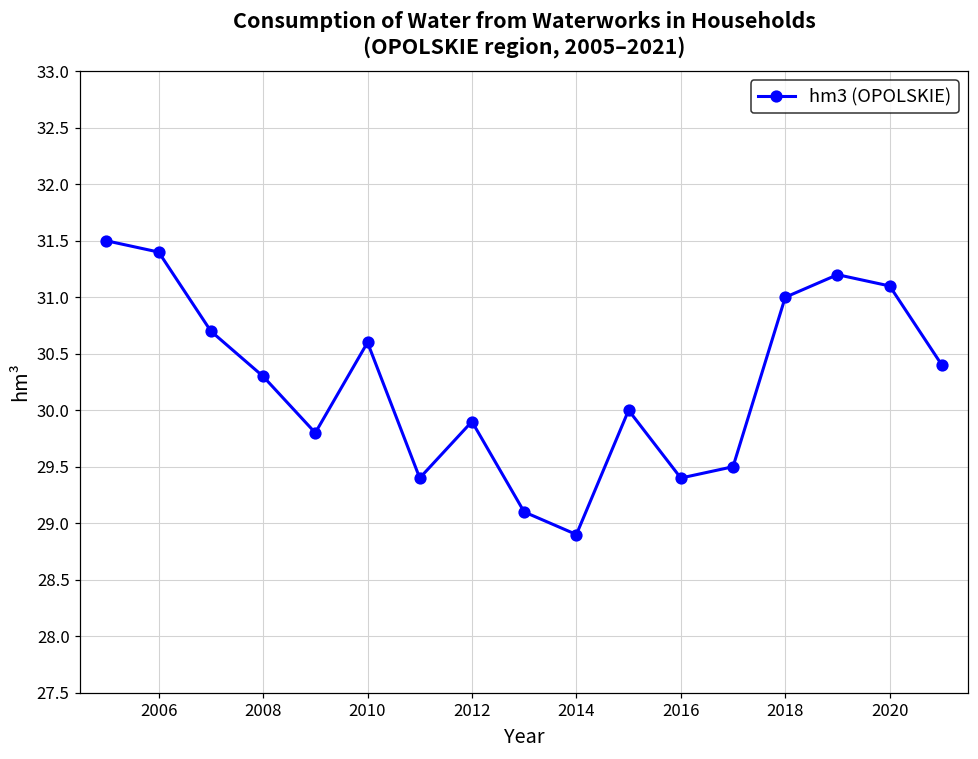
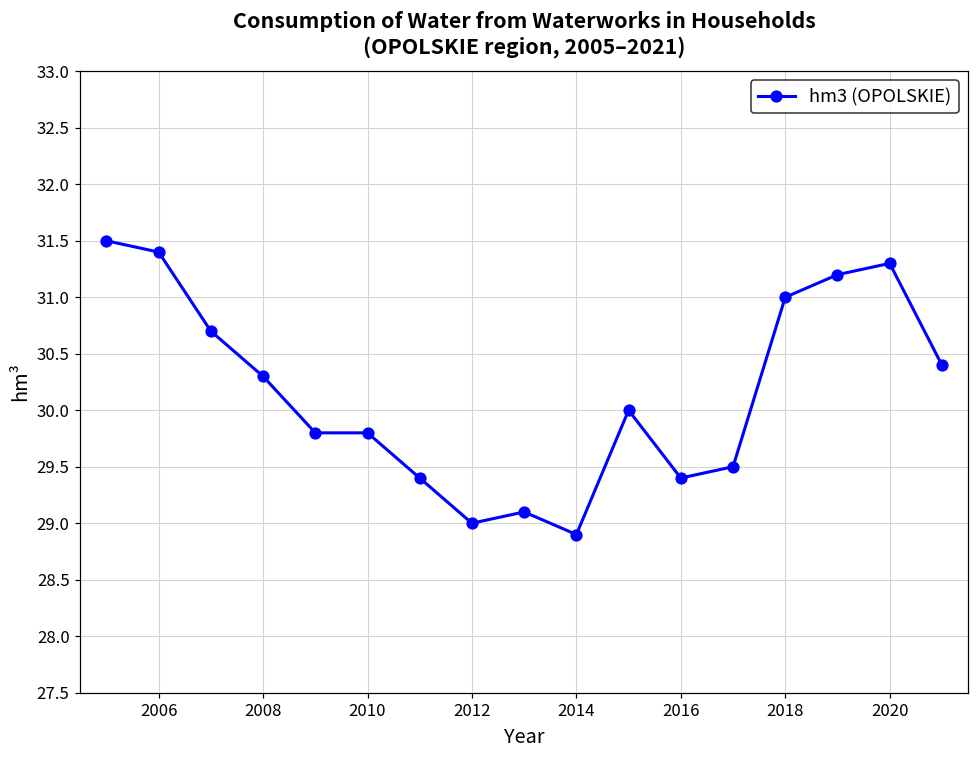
2010: 30.6 -> 29.8
2012: 29.9 -> 29.0
2020: 31.1 -> 31.3
